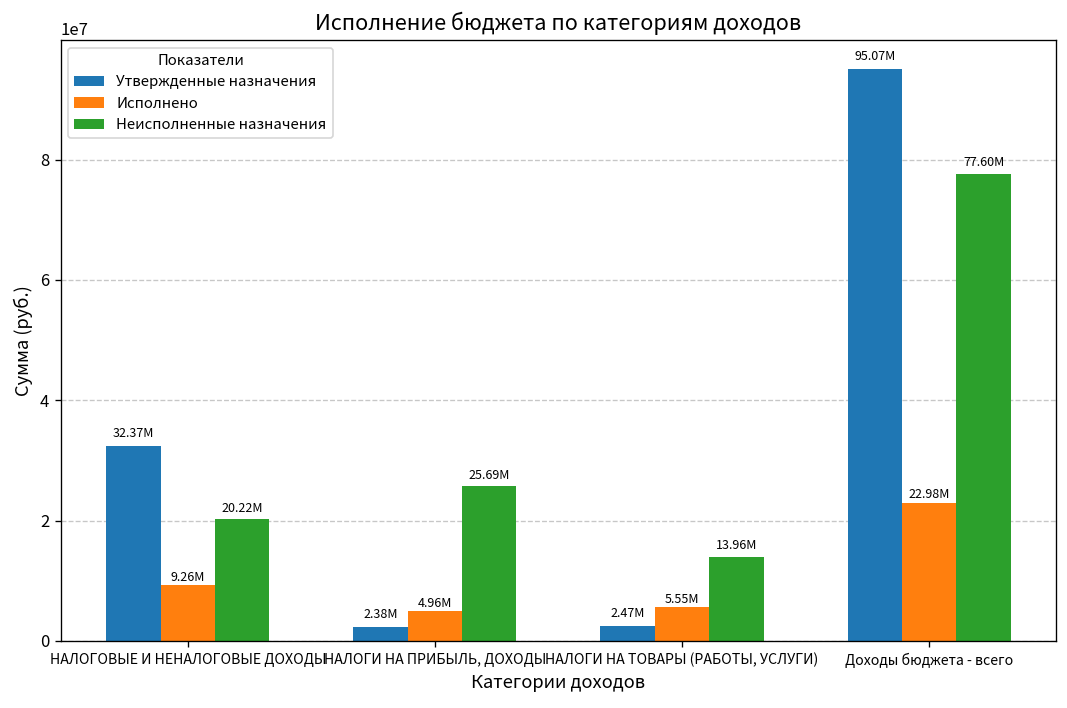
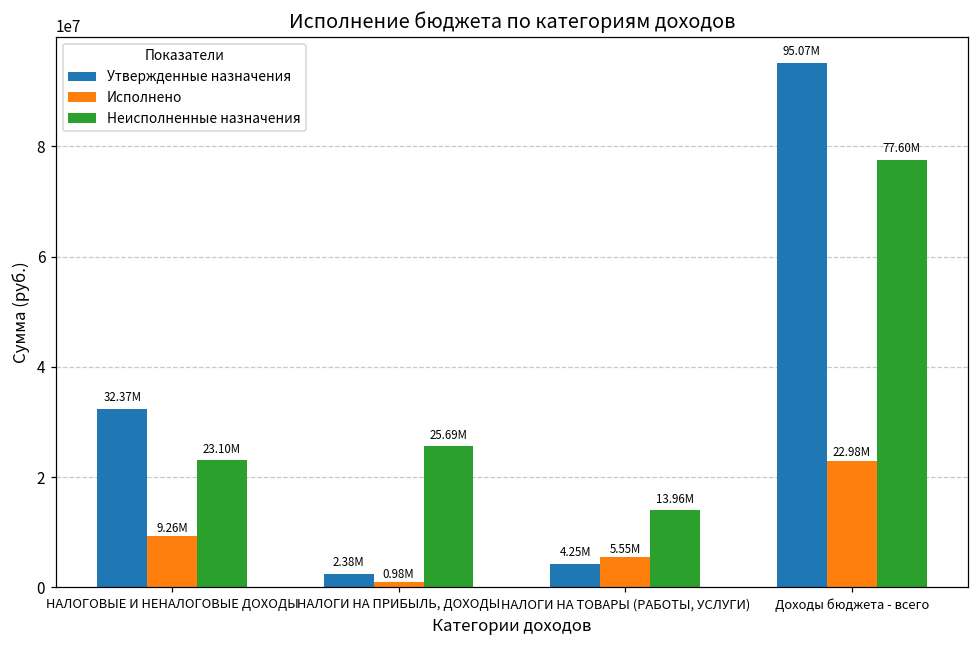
Неисполненные назначения, НАЛОГОВЫЕ И НЕНАЛОГОВЫЕ ДОХОДЫ: 20.22M -> 23.10M
Исполнено, НАЛОГИ НА ПРИБЫЛЬ, ДОХОДЫ: 4.96M -> 0.98M
Утвержденные назначения, НАЛОГИ НА ТОВАРЫ (РАБОТЫ, УСЛУГИ): 2.47M -> 4.25M
